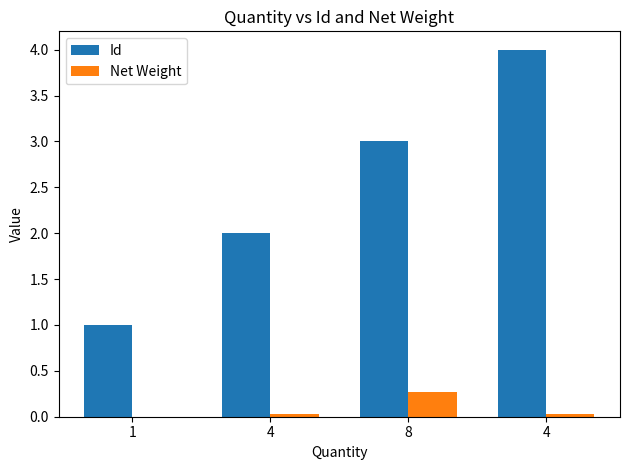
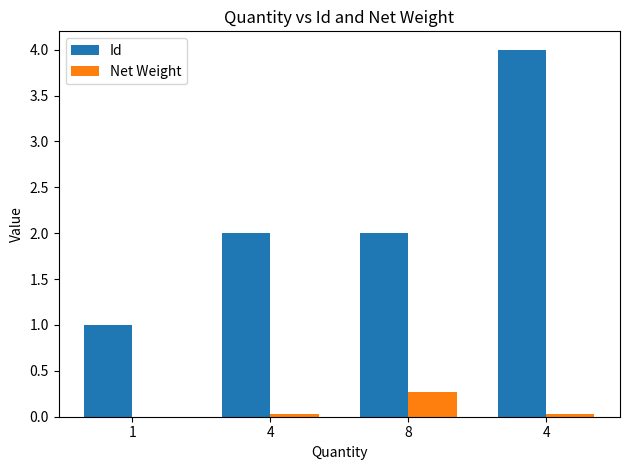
Id, 8: 3 -> 2
